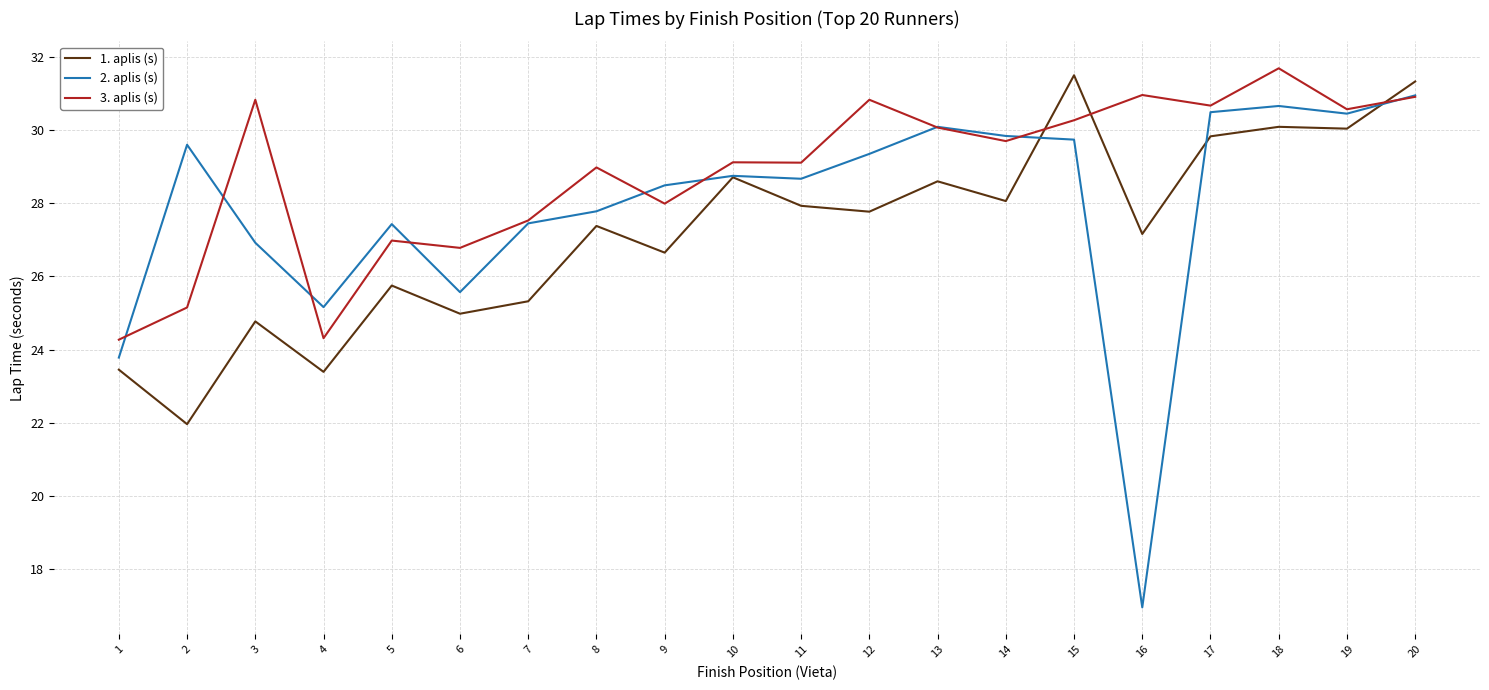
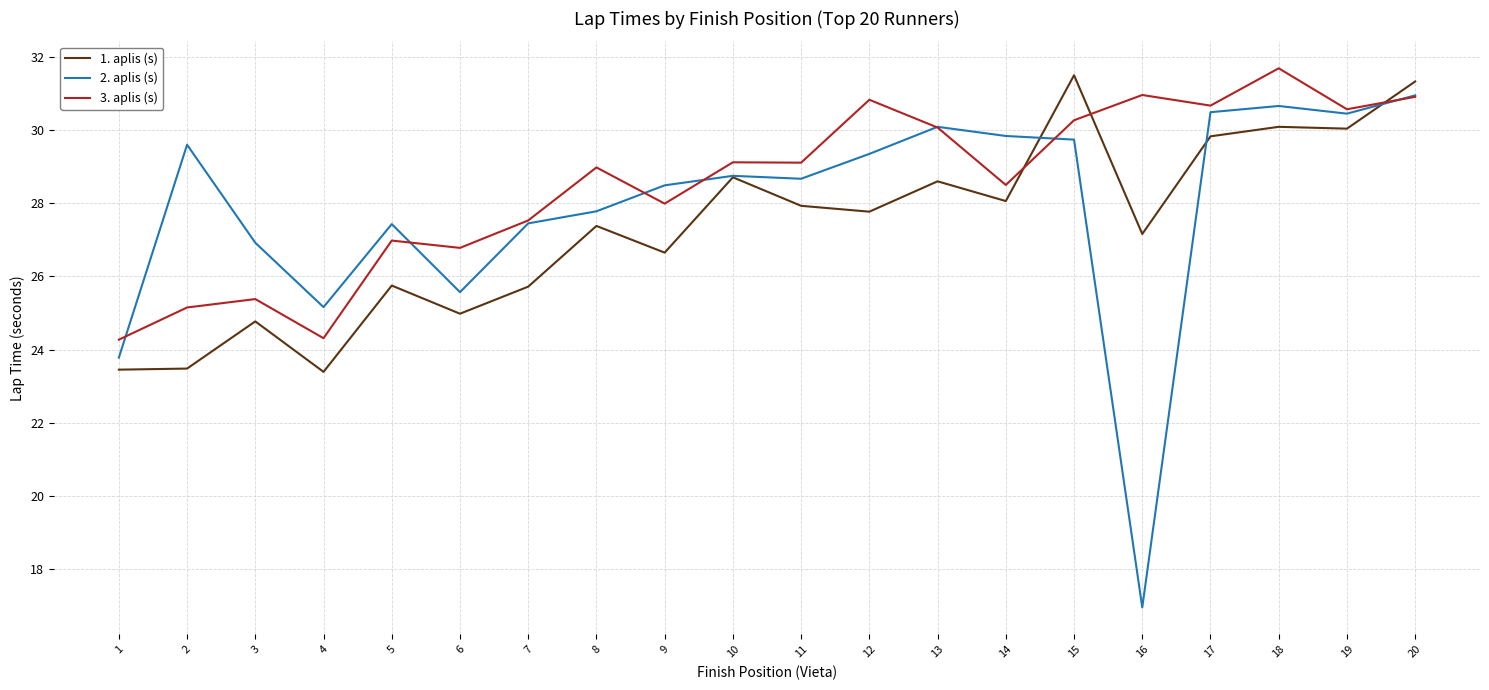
1. aplis (s), 2: 22.0 -> 23.5
3. aplis (s), 3: 30.8 -> 25.4
1. aplis (s), 7: 25.3 -> 25.7
3. aplis (s), 14: 29.7 -> 28.5
